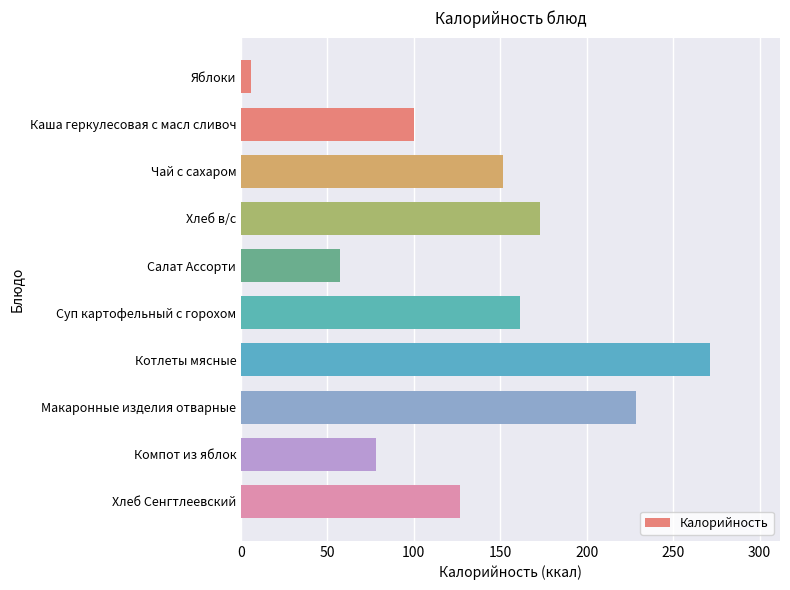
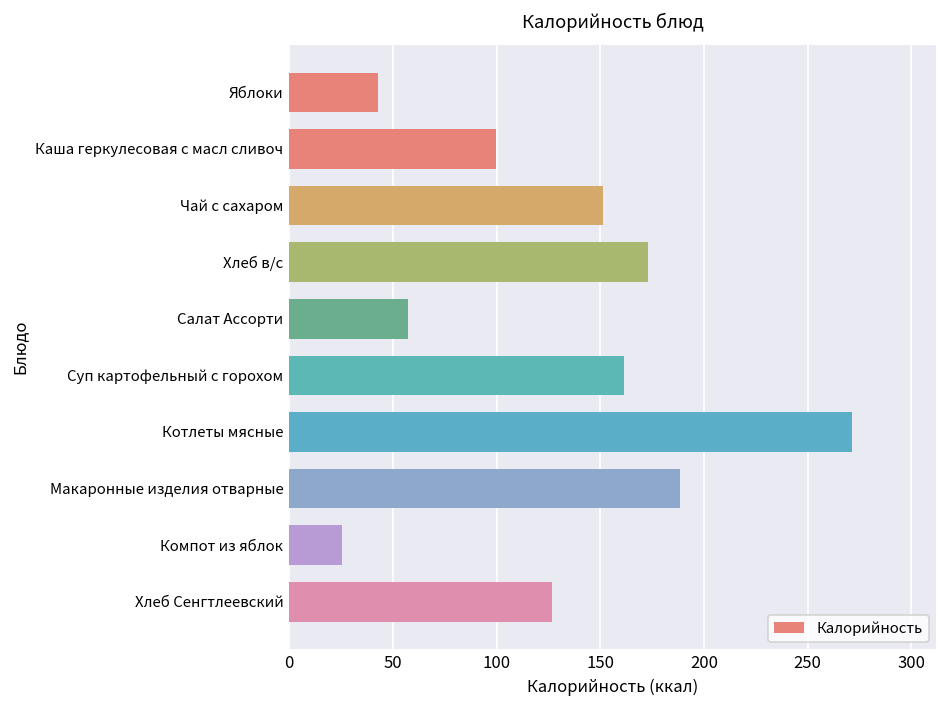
Яблоки: 6 -> 43
Макаронные изделия отварные: 228 -> 189
Компот из яблок: 78 -> 26
